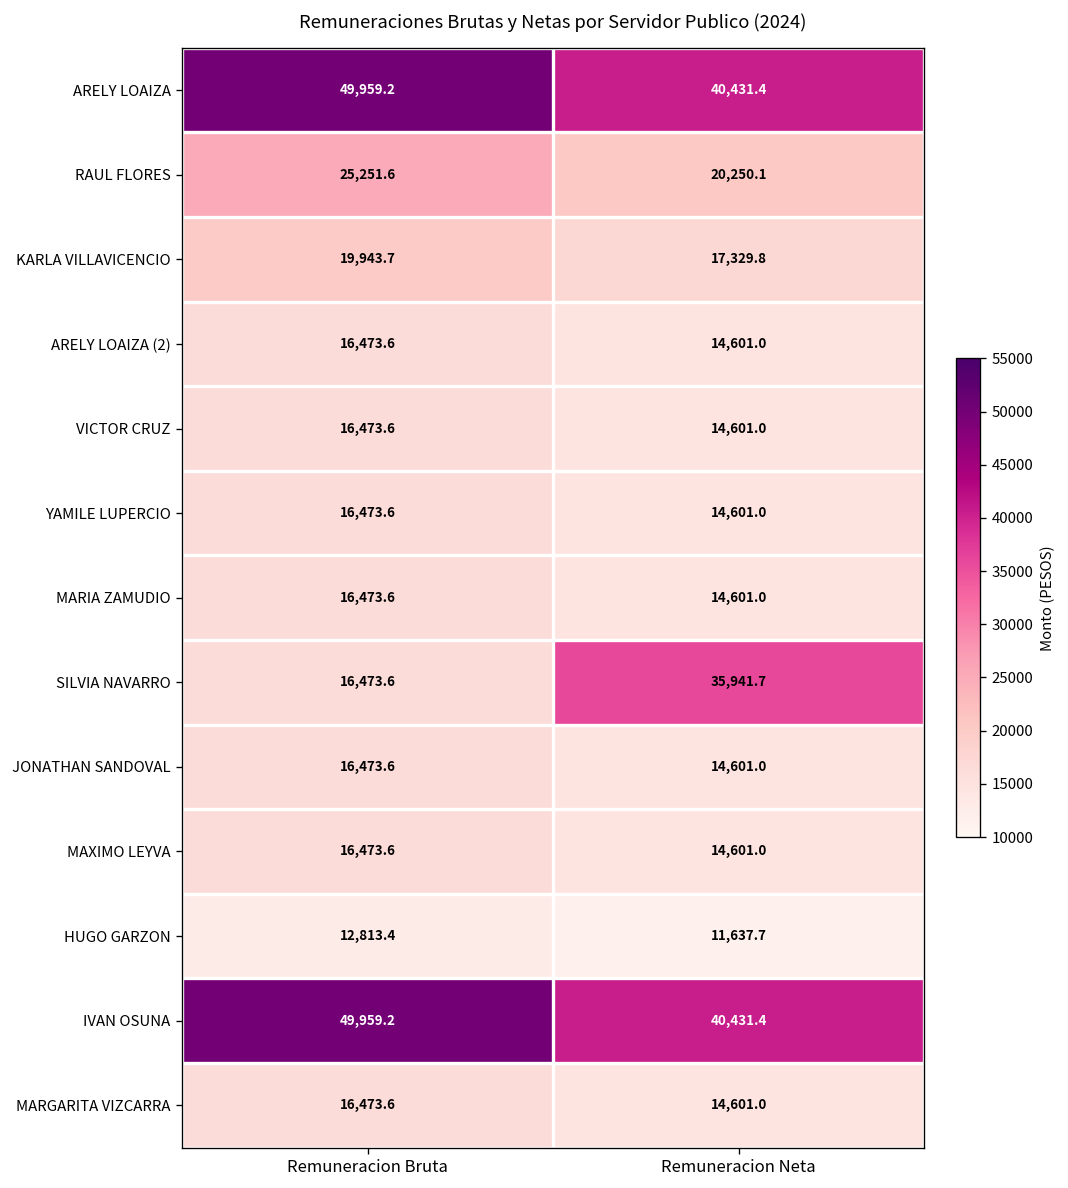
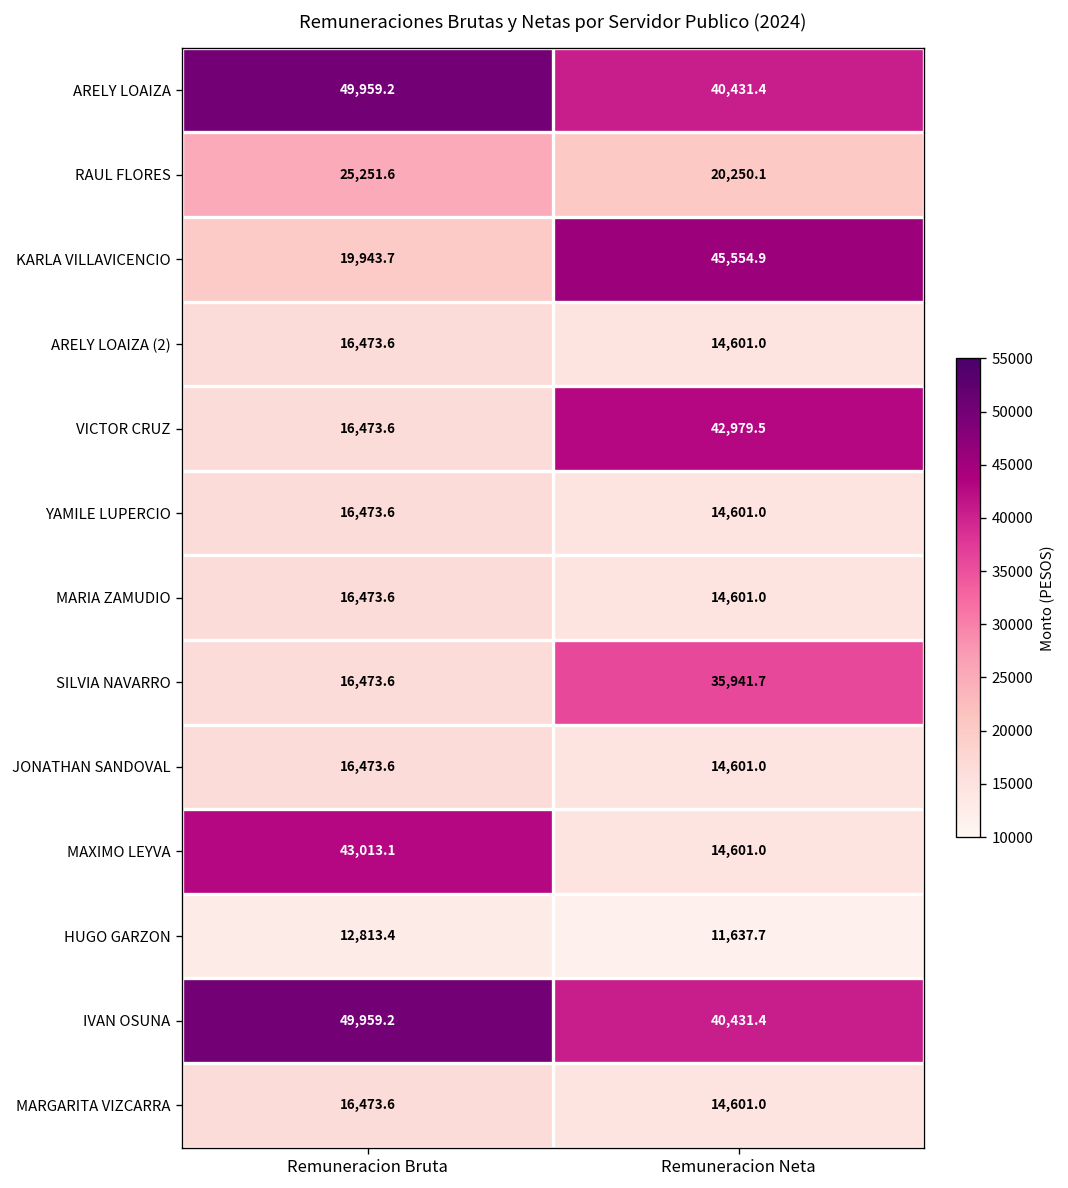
KARLA VILLAVICENCIO, Remuneracion Neta: 17,329.8 -> 45,554.9
VICTOR CRUZ, Remuneracion Neta: 14,601.0 -> 42,979.5
MAXIMO LEYVA, Remuneracion Bruta: 16,473.6 -> 43,013.1
